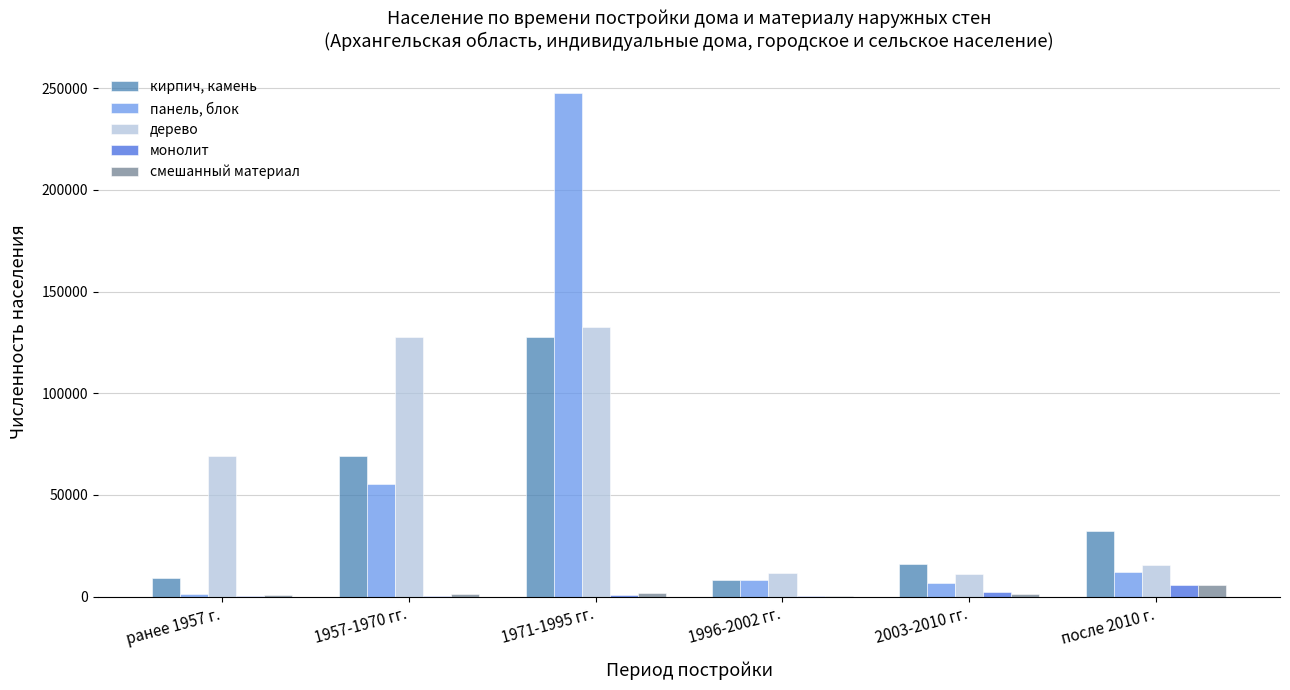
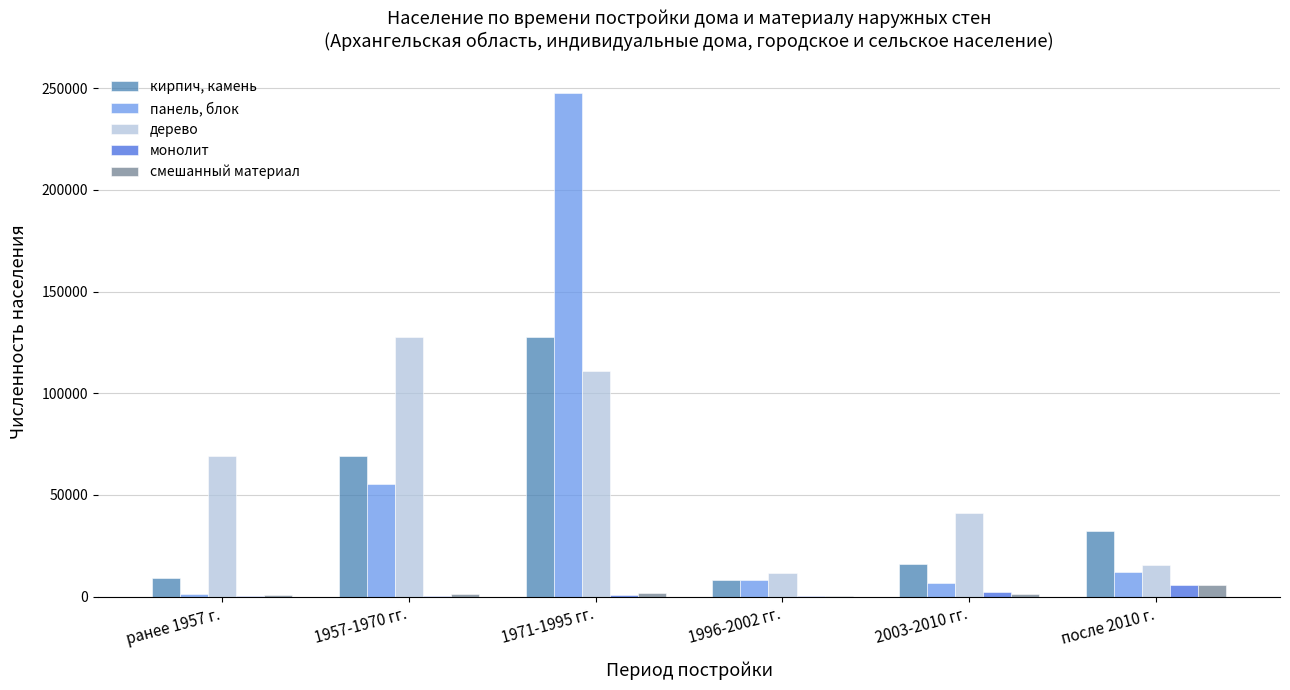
дерево, 1971-1995 гг.: 133000 -> 111000
дерево, 2003-2010 гг.: 11000 -> 41000
